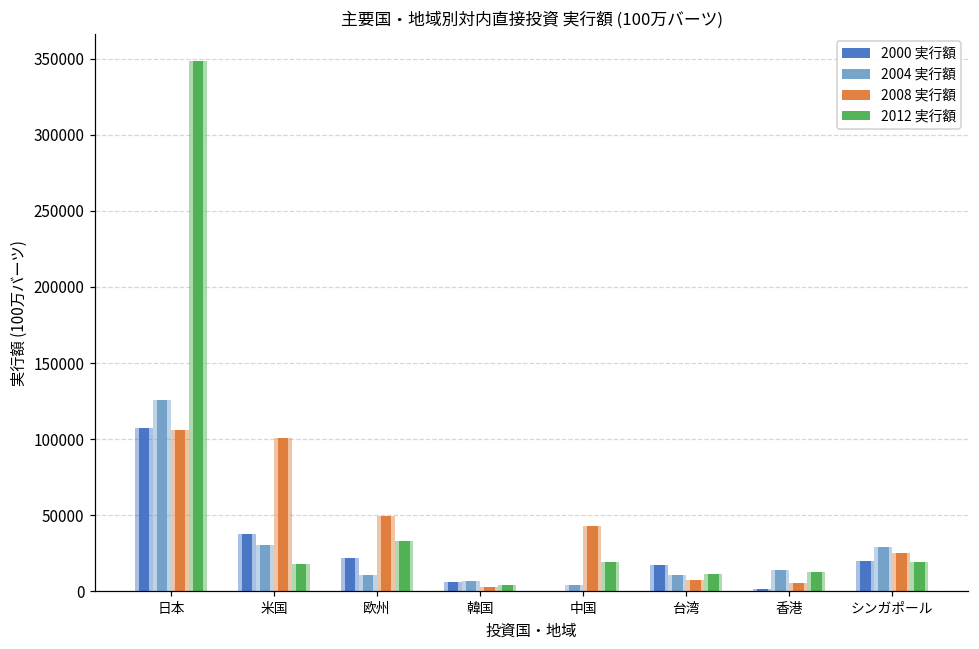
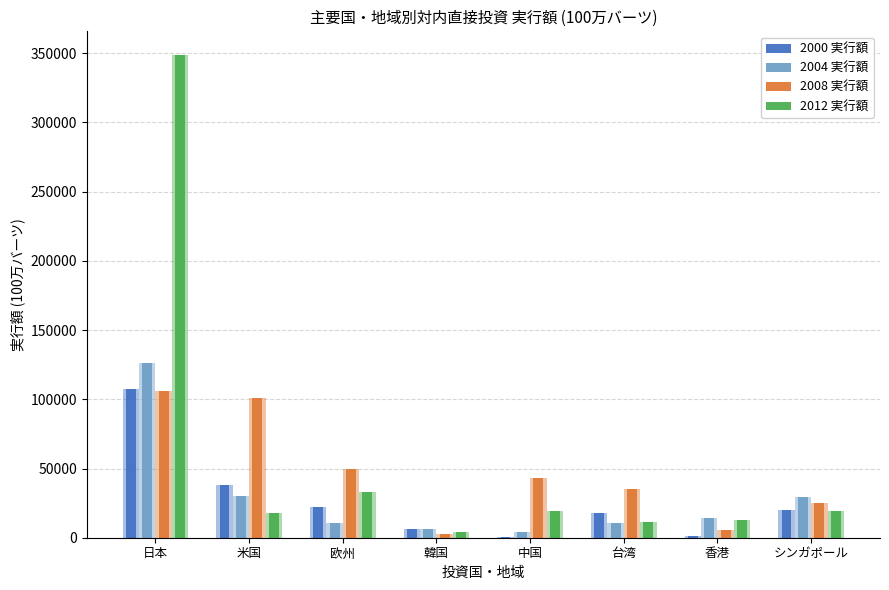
2008 実行額, 台湾: 7000 -> 35000
